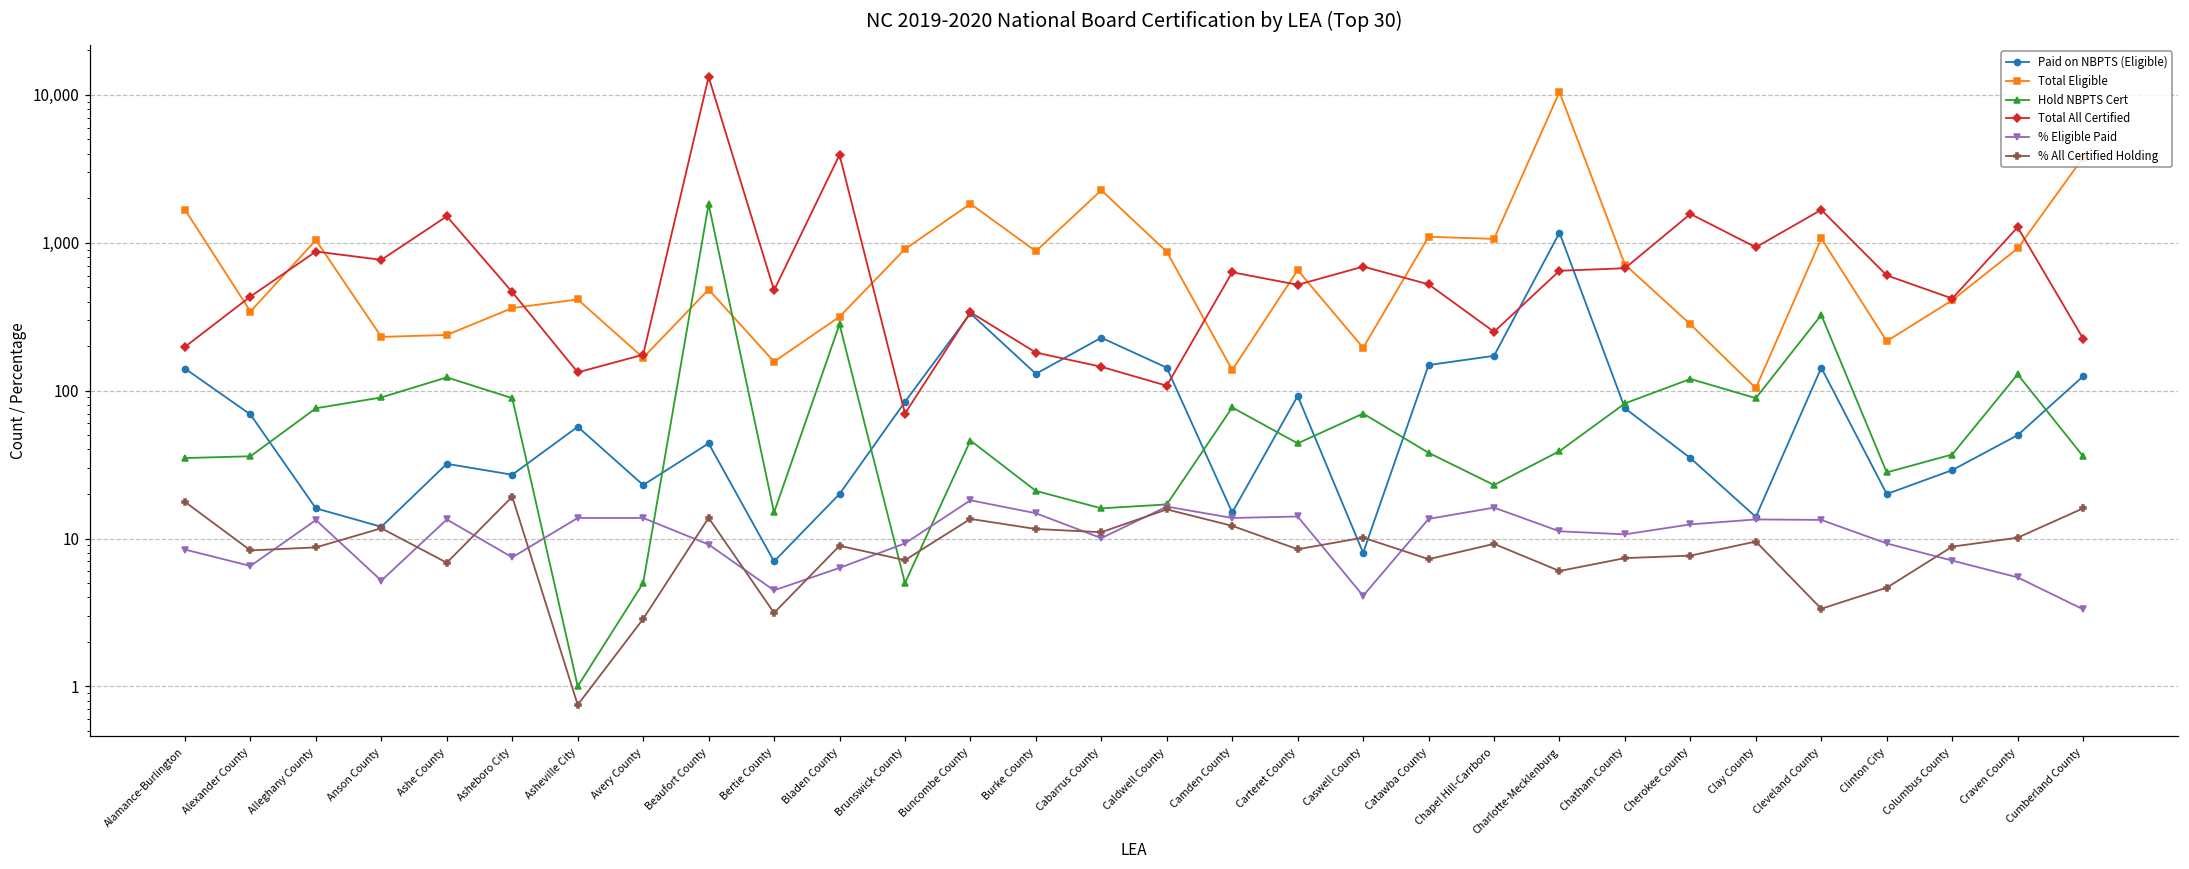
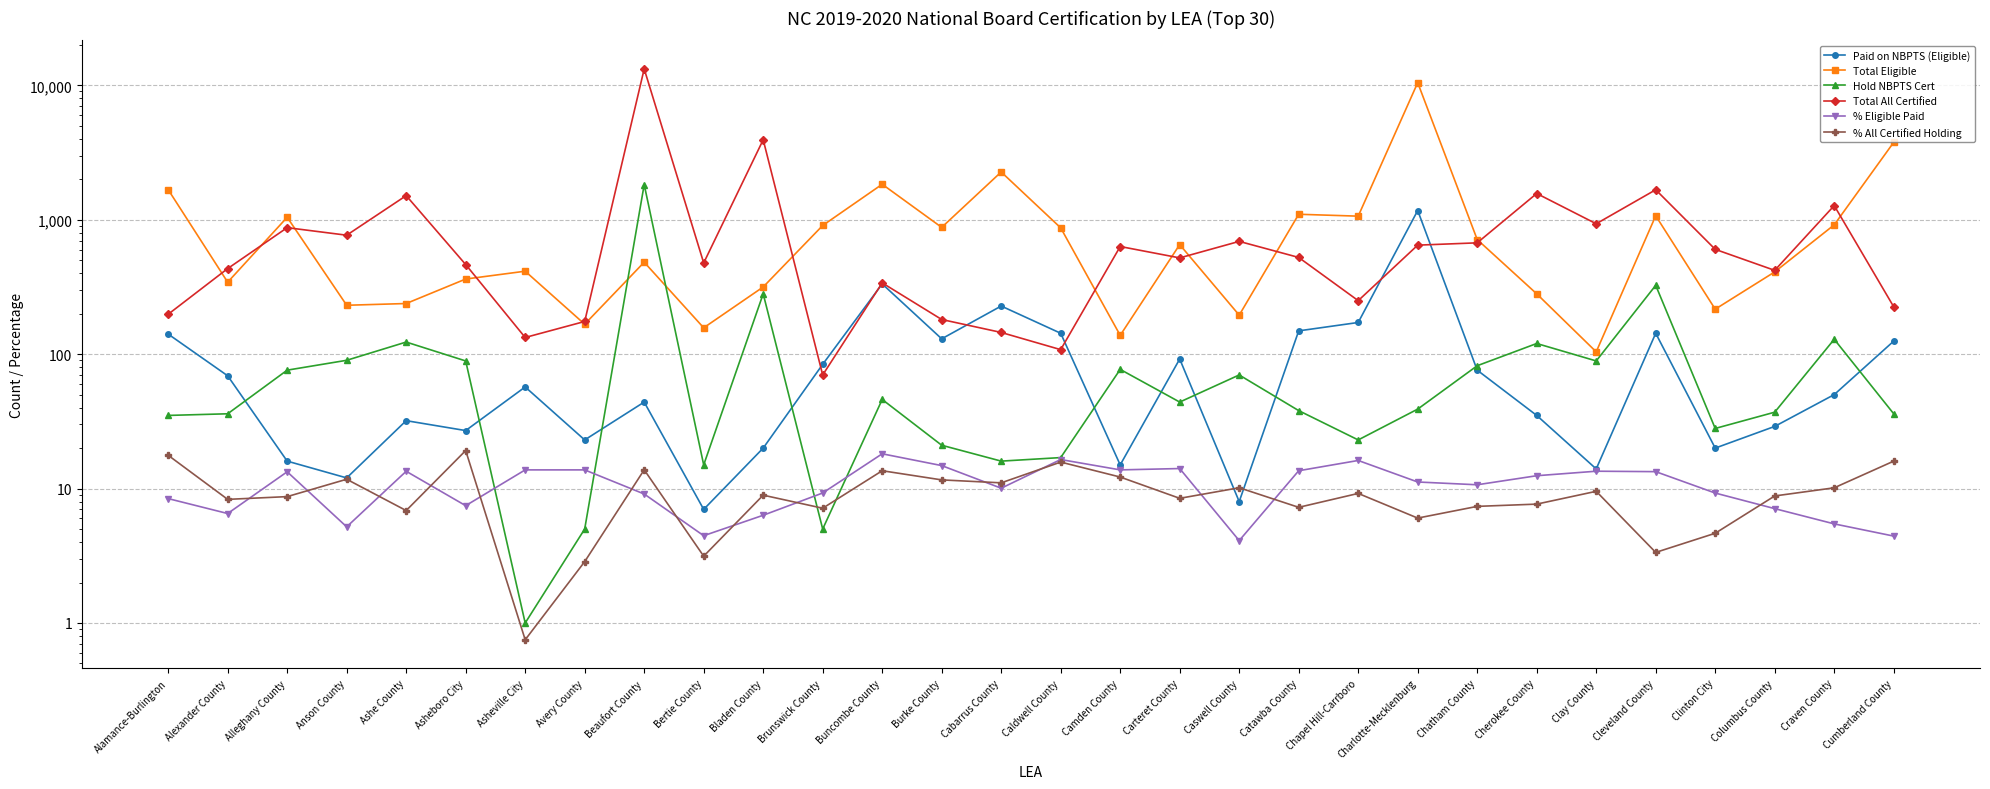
% Eligible Paid, Cumberland County: 3.3 -> 4.4
